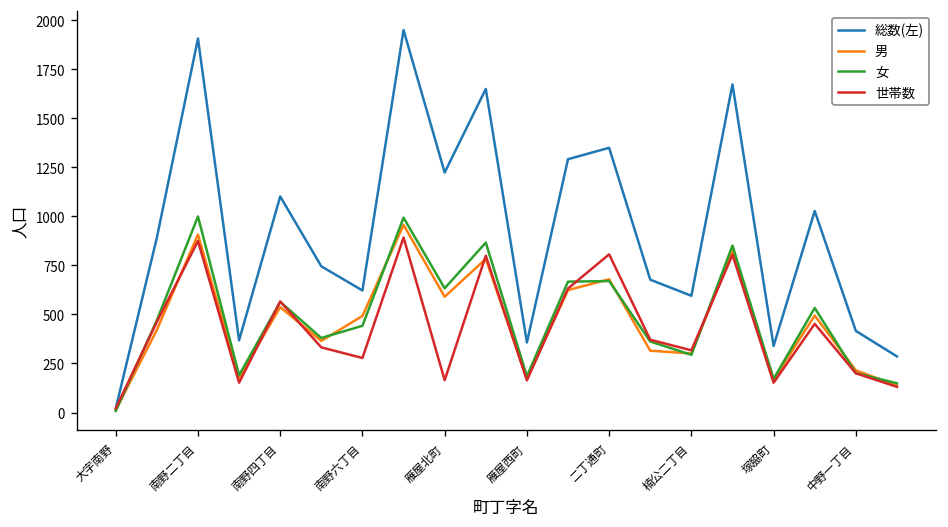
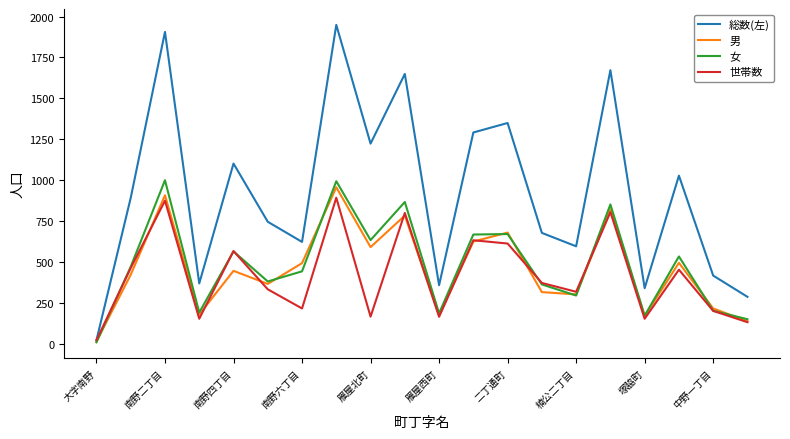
男, 南野四丁目: 540 -> 450
世帯数, 南野六丁目: 280 -> 220
世帯数, 二丁通町: 810 -> 610
